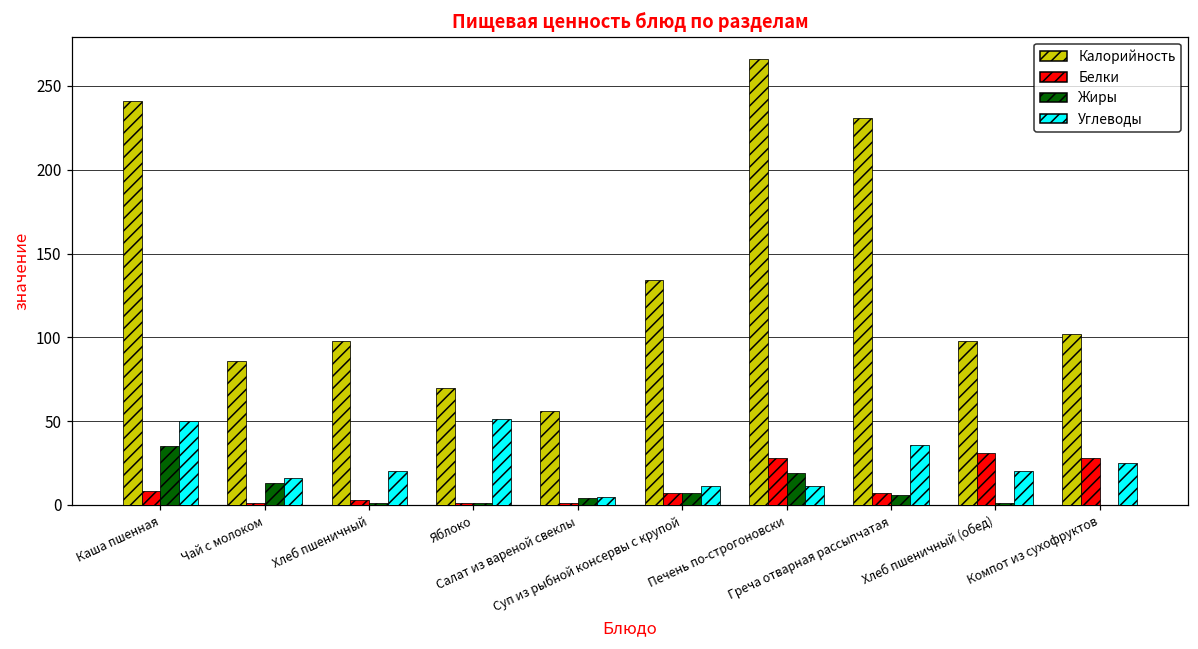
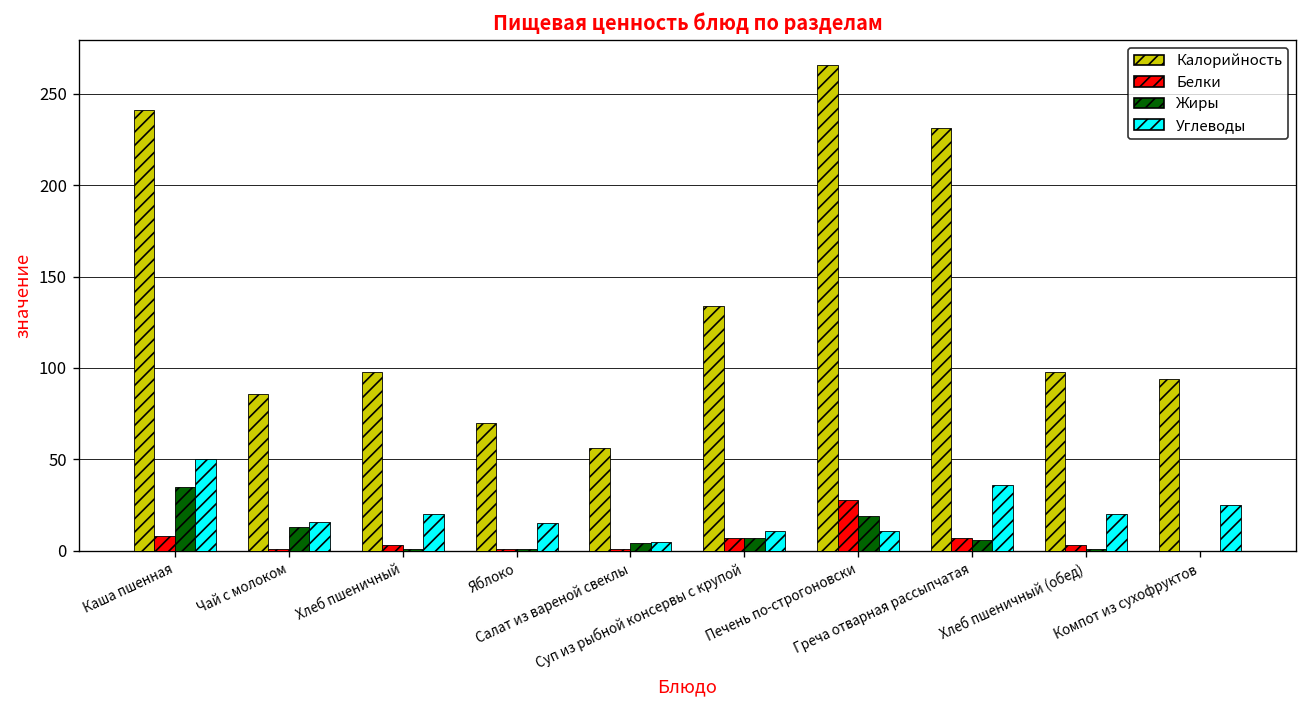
Углеводы, Яблоко: 51 -> 15
Белки, Хлеб пшеничный (обед): 31 -> 3
Калорийность, Компот из сухофруктов: 102 -> 94
Белки, Компот из сухофруктов: 28 -> 0
